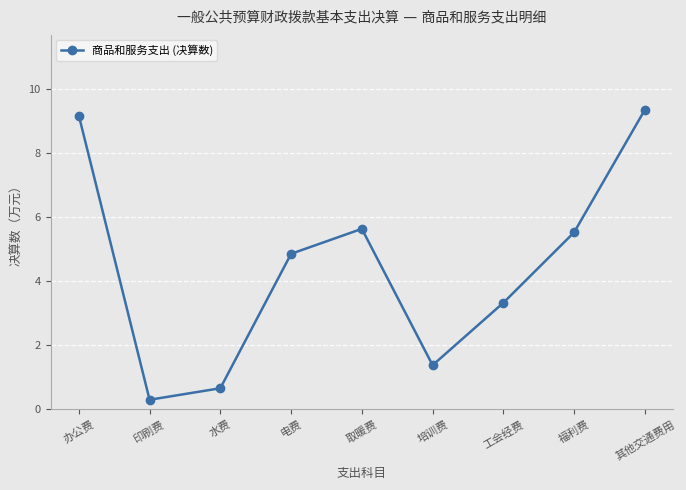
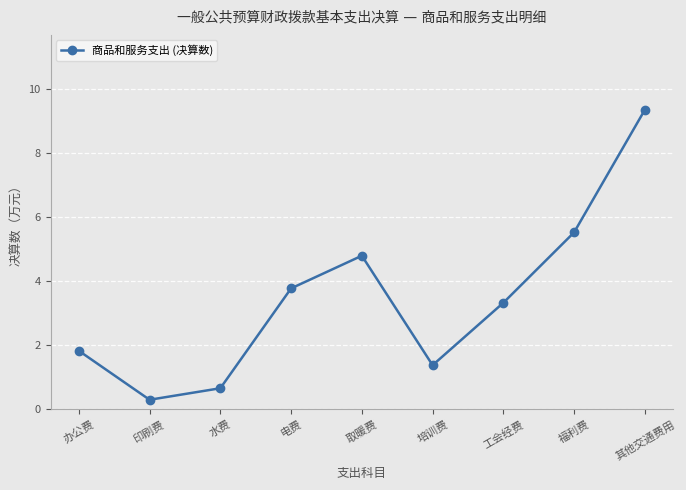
办公费: 9.2 -> 1.8
电费: 4.9 -> 3.8
取暖费: 5.6 -> 4.8
